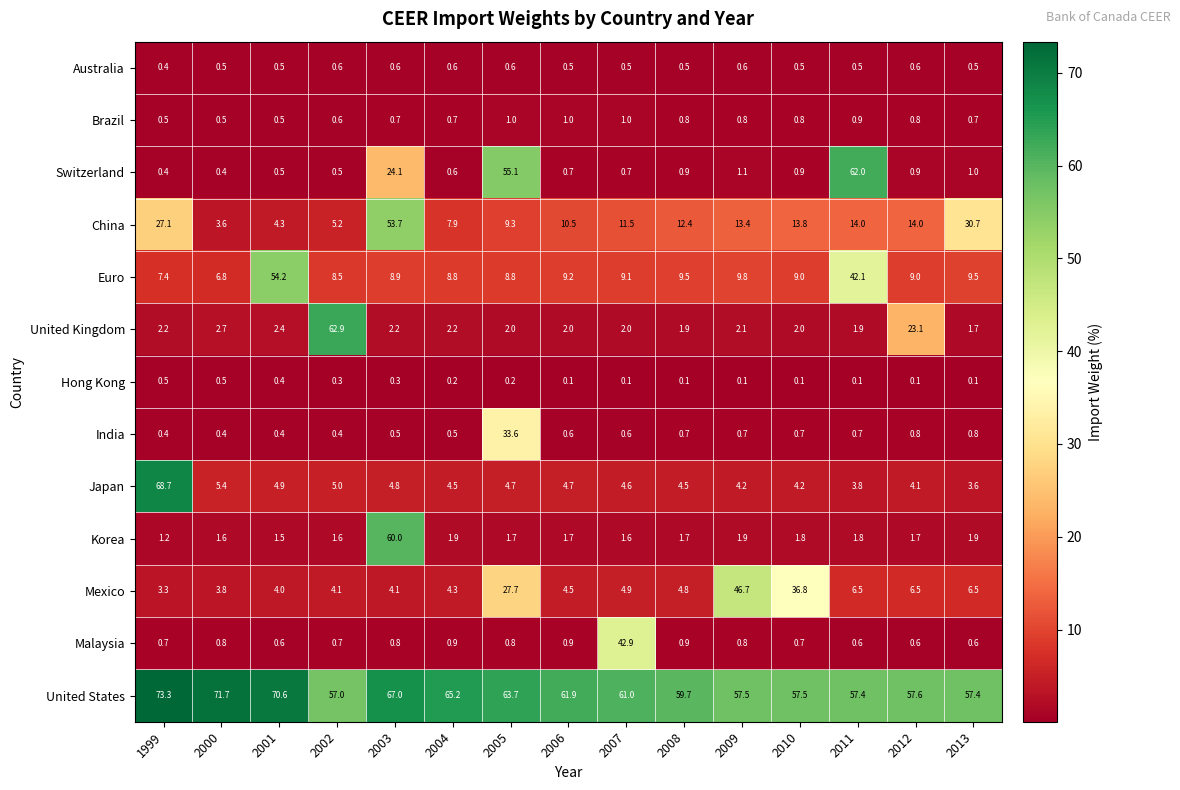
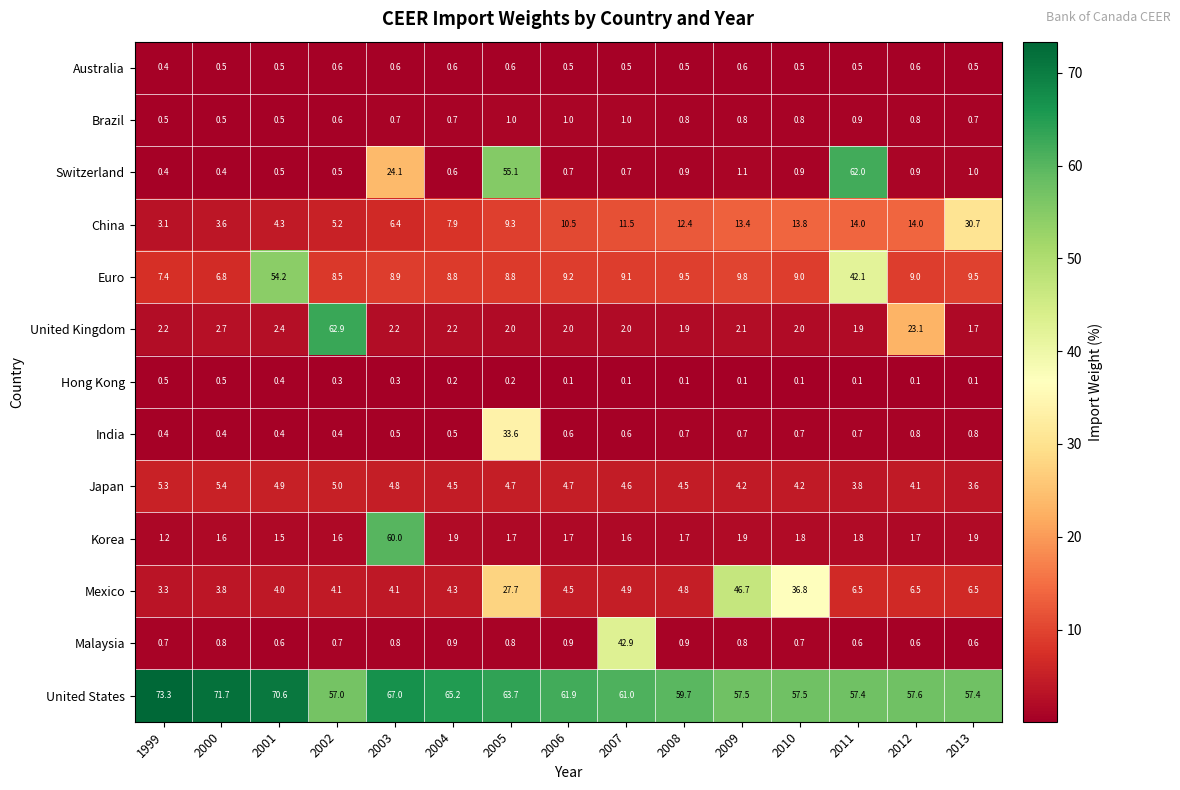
China, 1999: 27.1 -> 3.1
China, 2003: 53.7 -> 6.4
Japan, 1999: 68.7 -> 5.3
